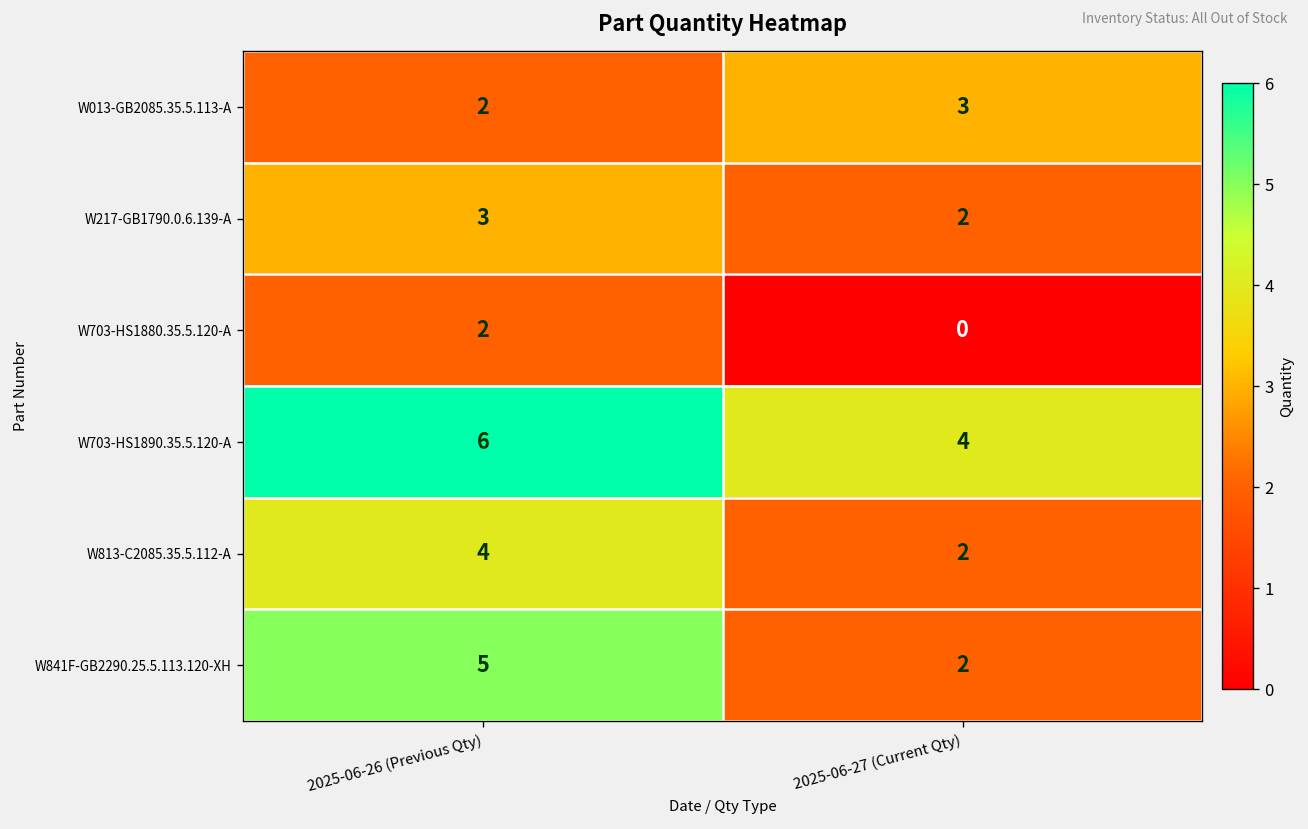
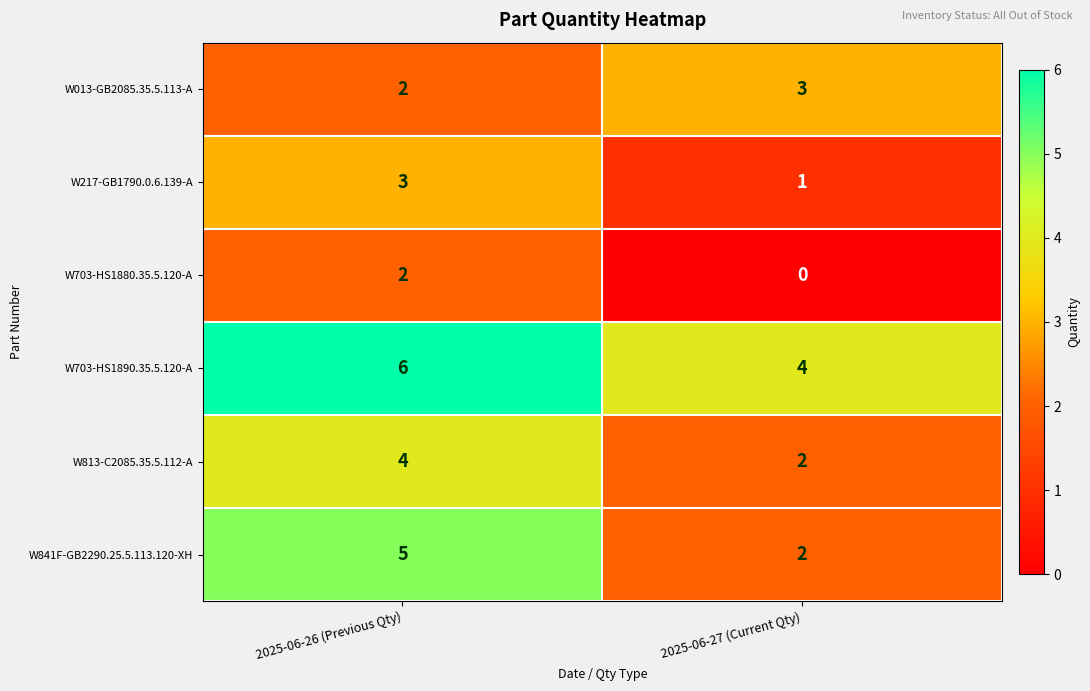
W217-GB1790.0.6.139-A, 2025-06-27 (Current Qty): 2 -> 1
